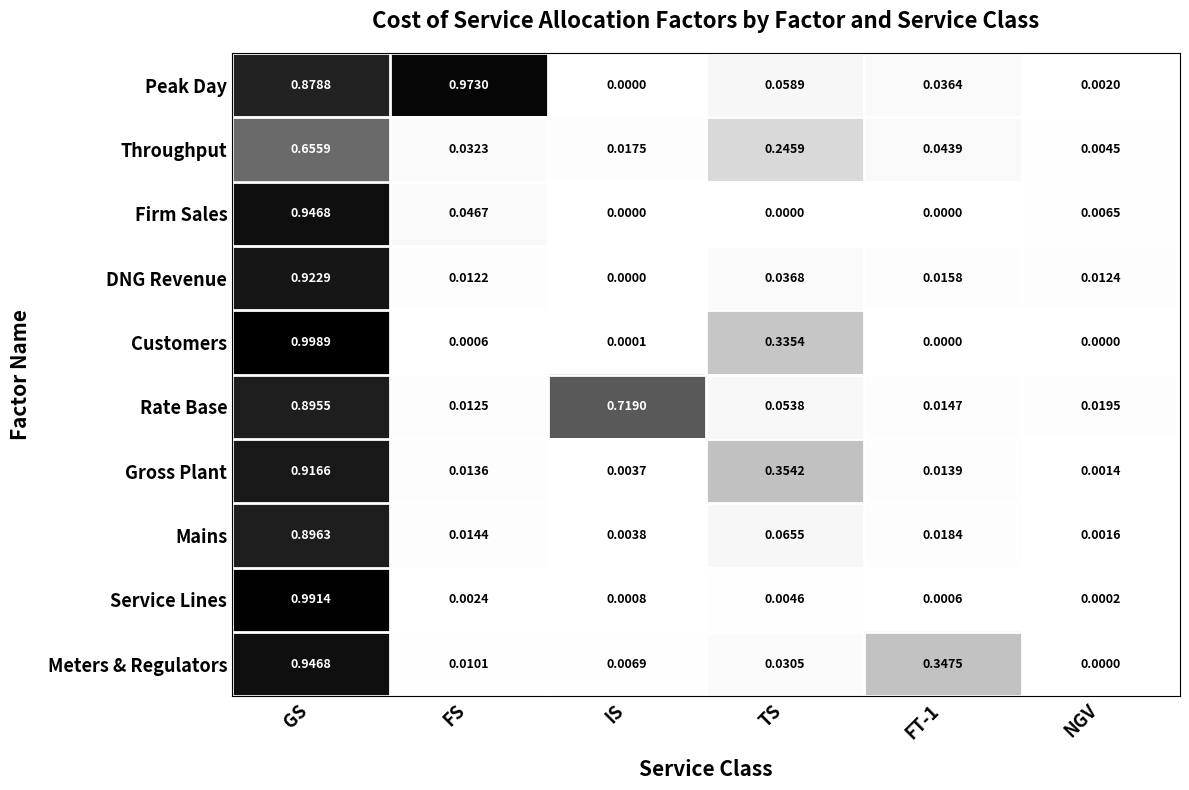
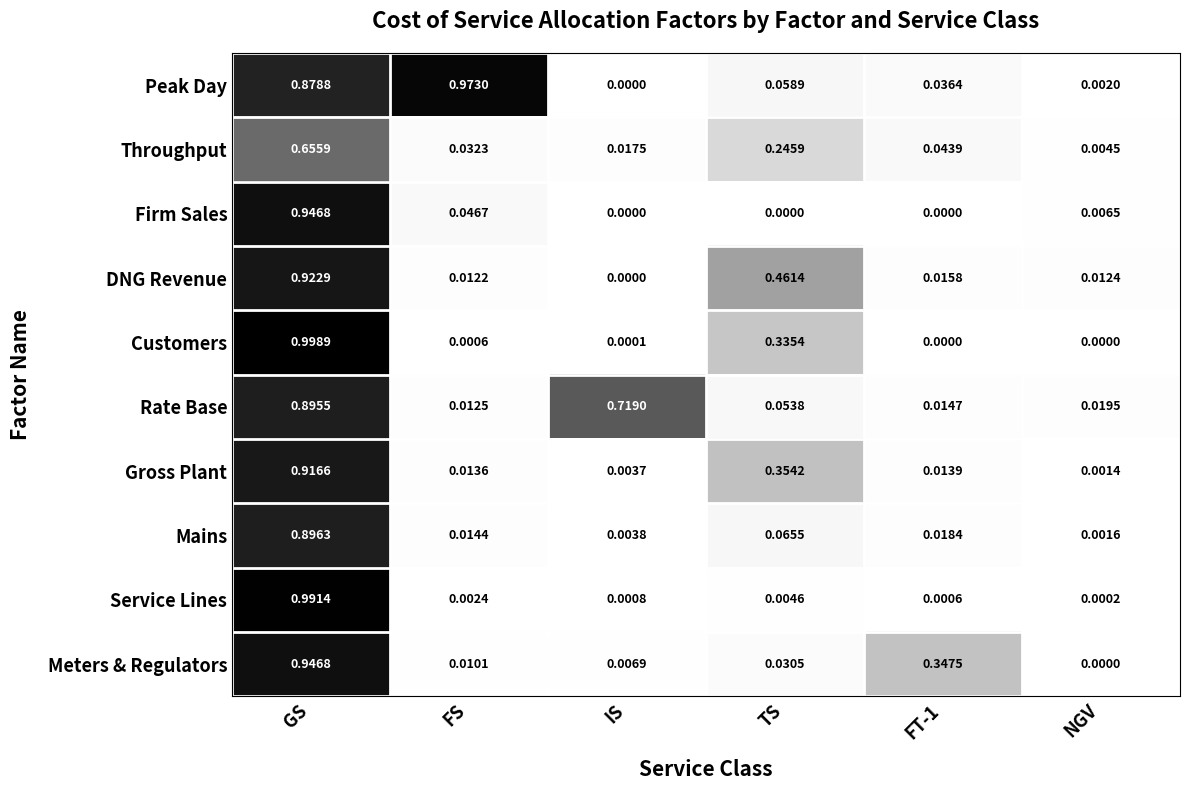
DNG Revenue, TS: 0.0368 -> 0.4614
